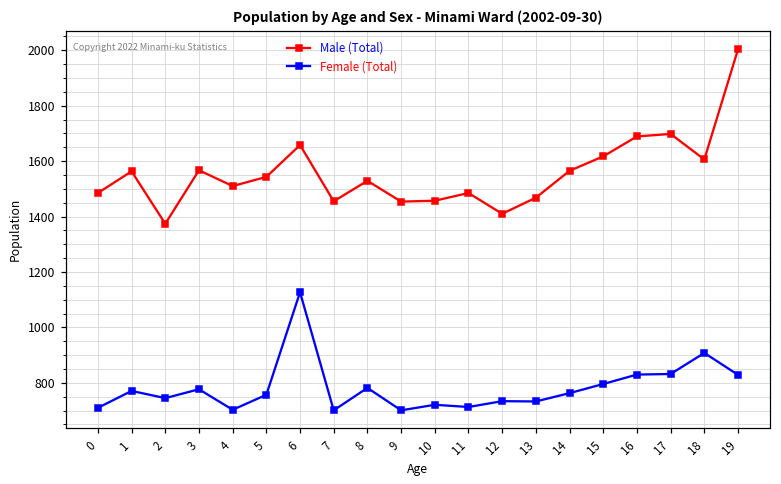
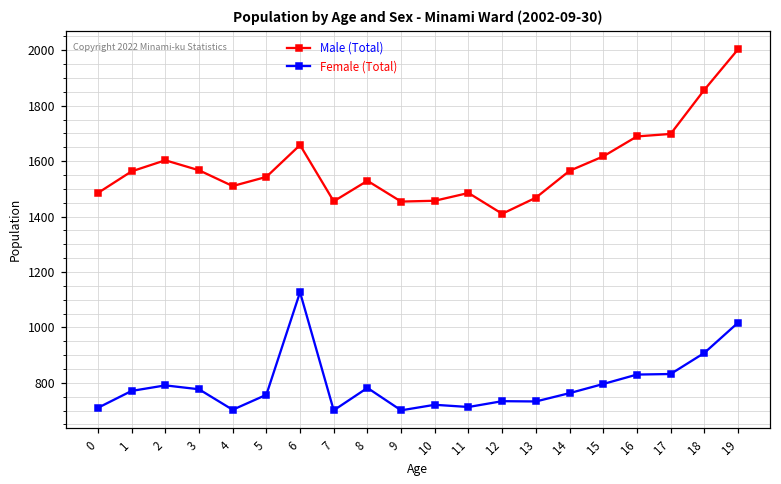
Male (Total), 2: 1370 -> 1600
Female (Total), 2: 750 -> 790
Male (Total), 18: 1610 -> 1860
Female (Total), 19: 830 -> 1020
